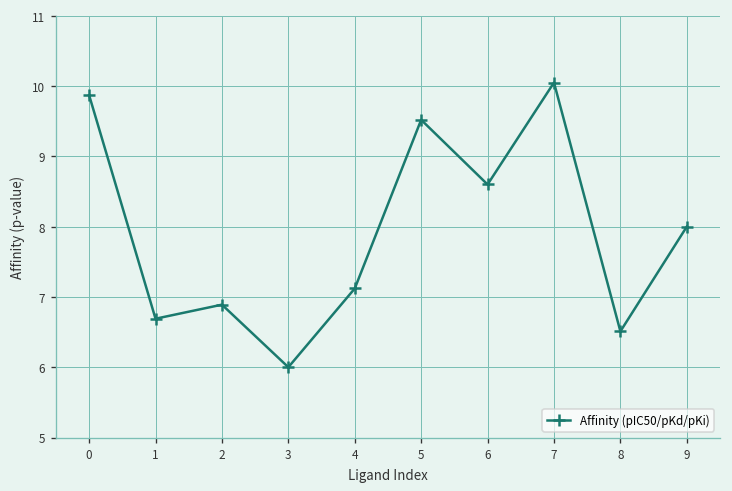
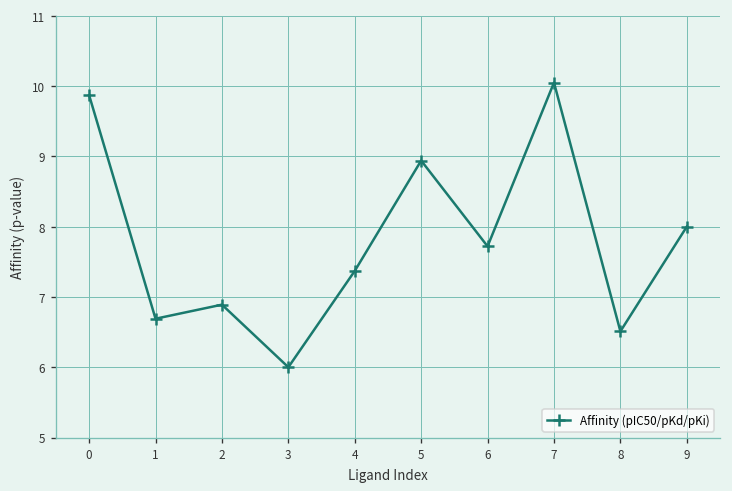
4: 7.1 -> 7.4
5: 9.5 -> 8.9
6: 8.6 -> 7.7
